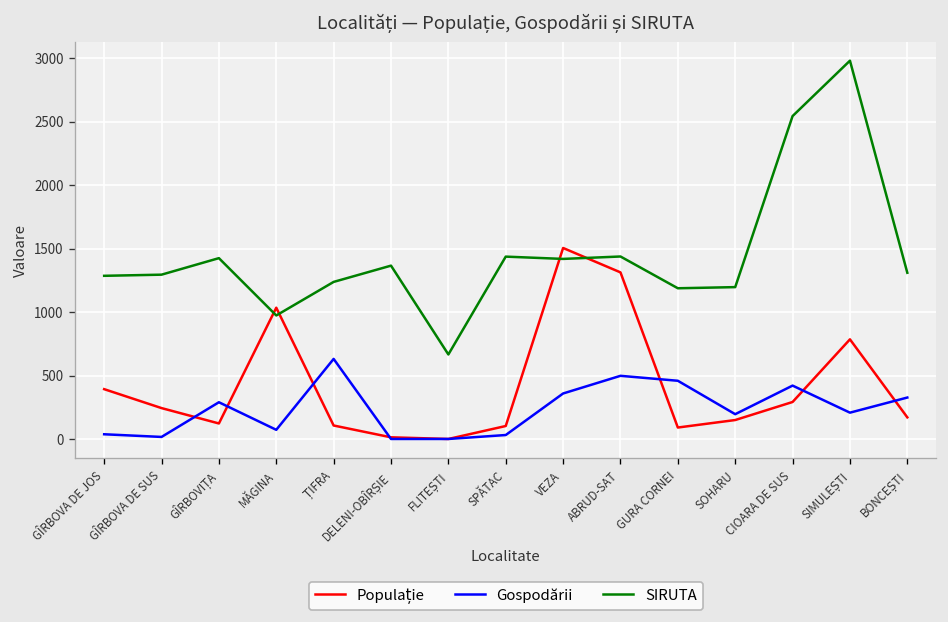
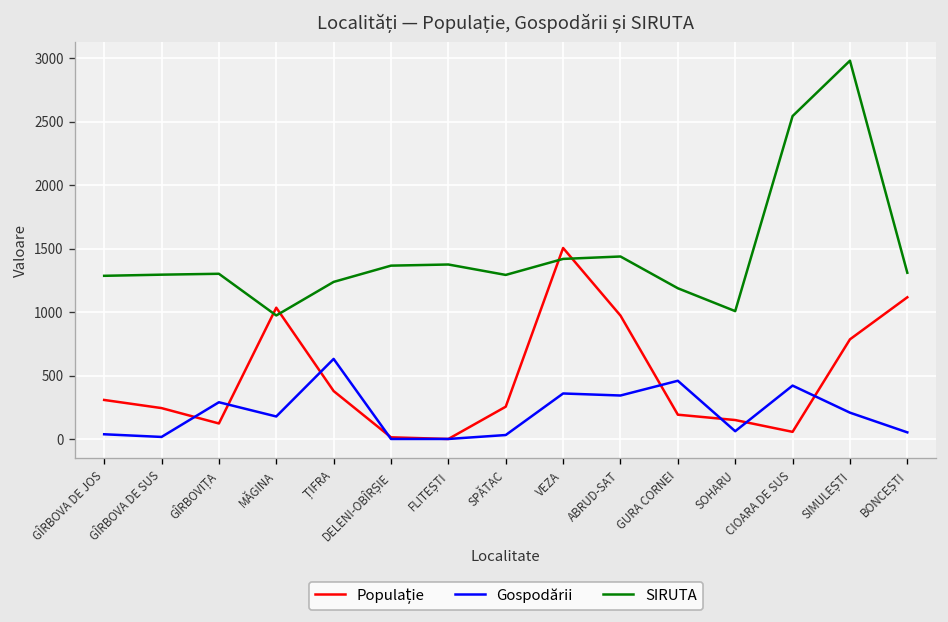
Populație, GÎRBOVA DE JOS: 390 -> 310
SIRUTA, GÎRBOVIȚA: 1430 -> 1300
Gospodării, MĂGINA: 70 -> 180
Populație, ȚIFRA: 110 -> 380
SIRUTA, FLITEȘTI: 670 -> 1380
Populație, SPĂTAC: 100 -> 260
SIRUTA, SPĂTAC: 1440 -> 1290
Populație, ABRUD-SAT: 1310 -> 970
Gospodării, ABRUD-SAT: 500 -> 340
Populație, GURA CORNEI: 90 -> 190
Gospodării, SOHARU: 200 -> 60
SIRUTA, SOHARU: 1200 -> 1010
Populație, CIOARA DE SUS: 290 -> 60
Populație, BONCEȘTI: 170 -> 1120
Gospodării, BONCEȘTI: 330 -> 50
